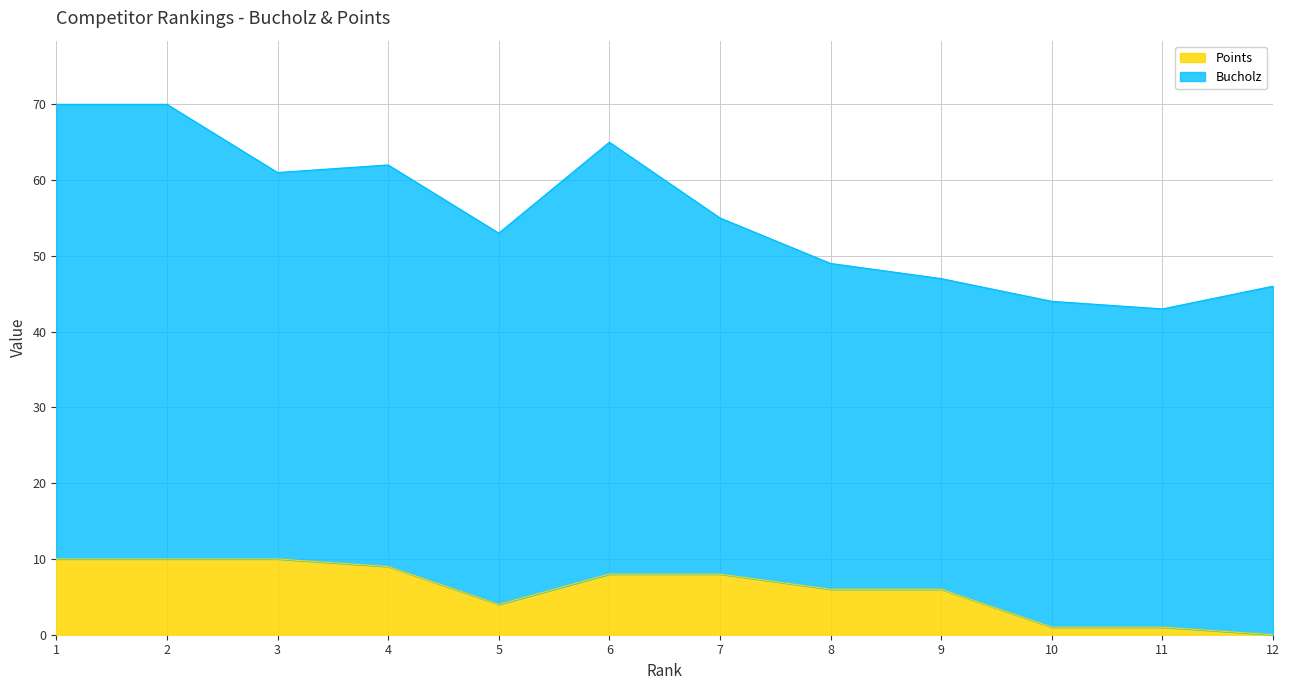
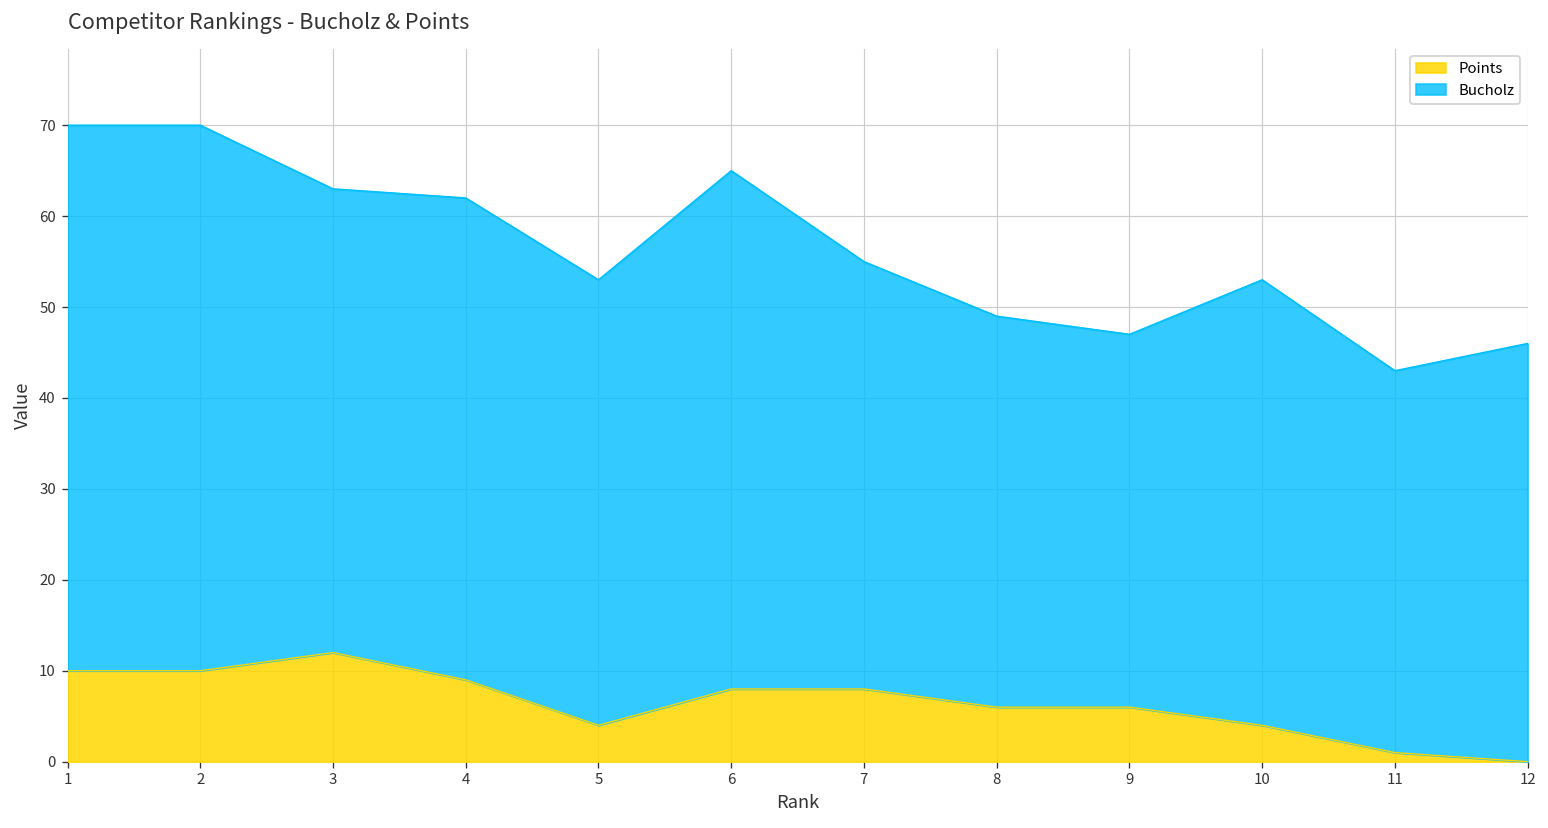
Points, 3: 10 -> 12
Points, 10: 1 -> 4
Bucholz, 10: 43 -> 49
